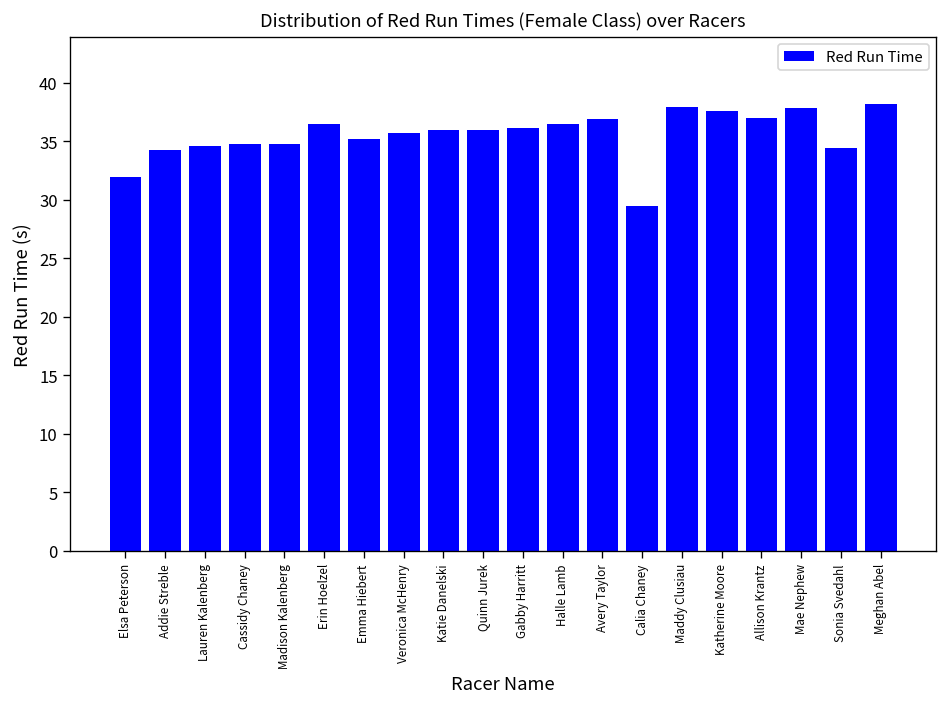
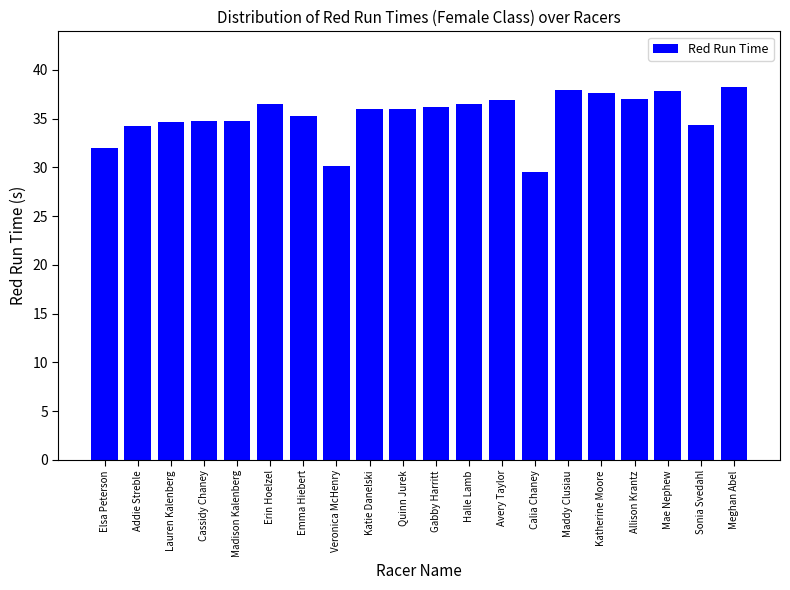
Veronica McHenry: 36 -> 30
